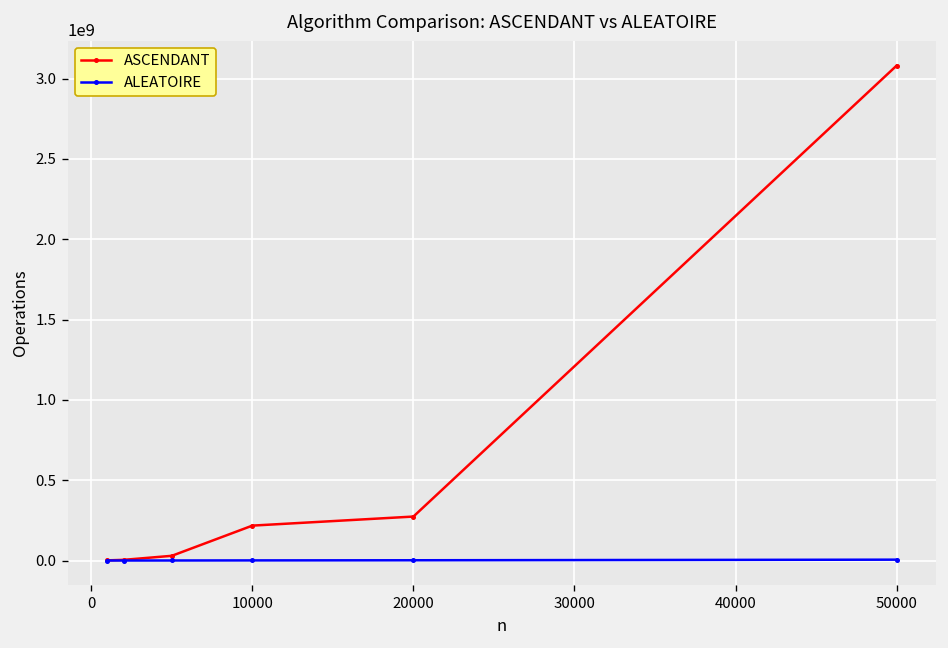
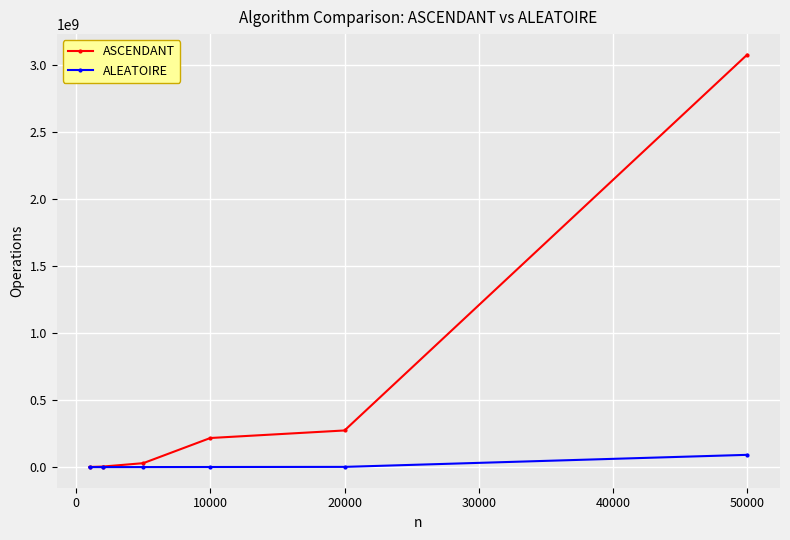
ALEATOIRE, 50000: 10000000 -> 90000000
